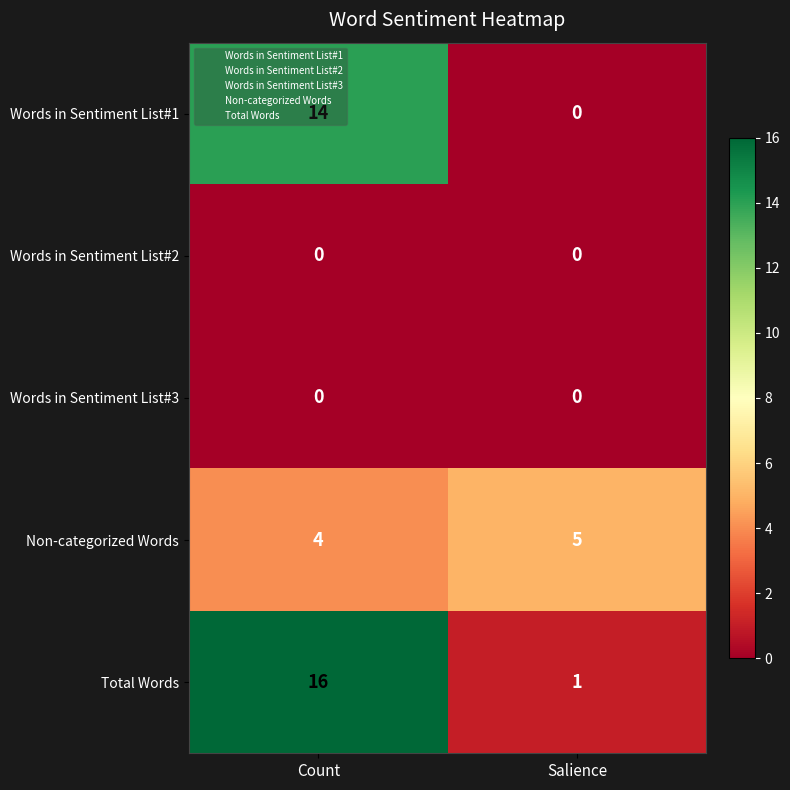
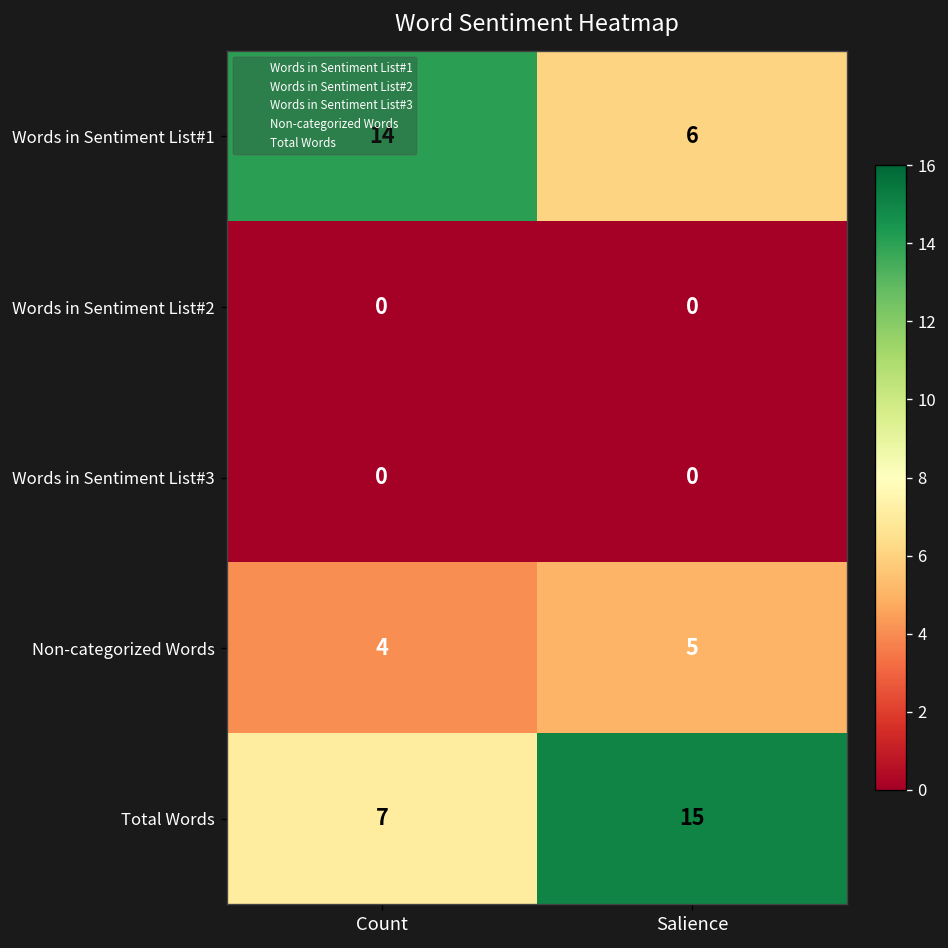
Words in Sentiment List#1, Salience: 0 -> 6
Total Words, Count: 16 -> 7
Total Words, Salience: 1 -> 15
